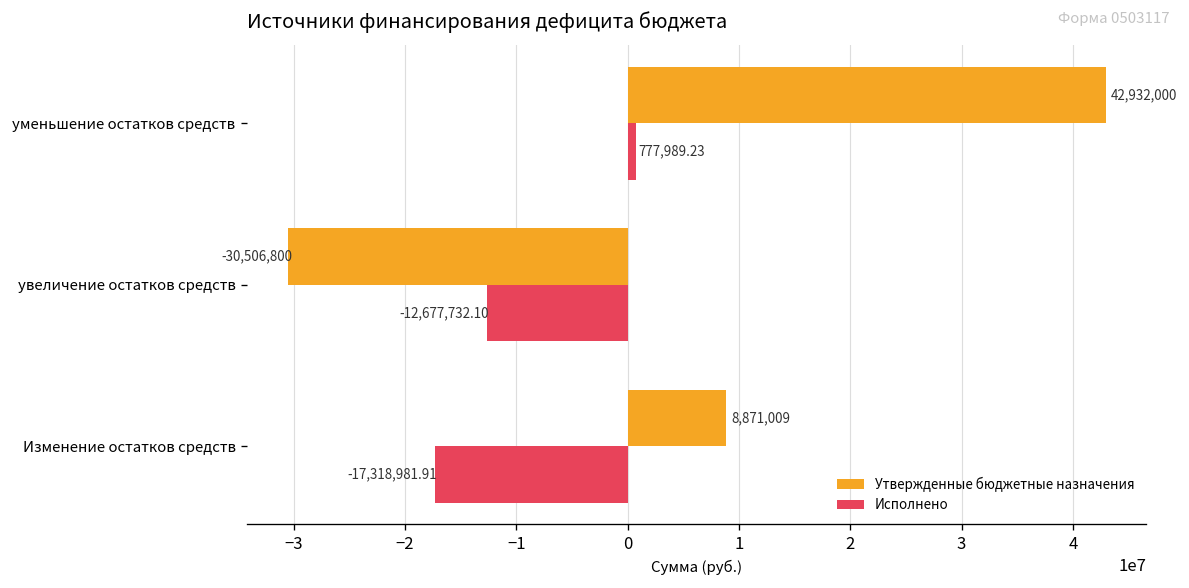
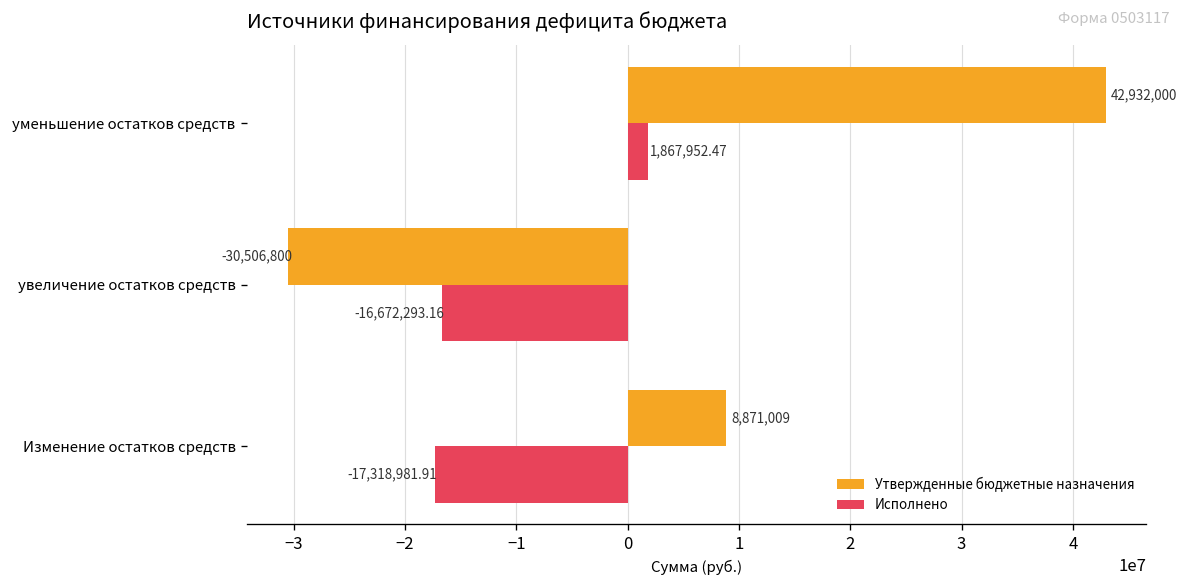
Исполнено, уменьшение остатков средств: 777,989.23 -> 1,867,952.47
Исполнено, увеличение остатков средств: -12,677,732.10 -> -16,672,293.16
